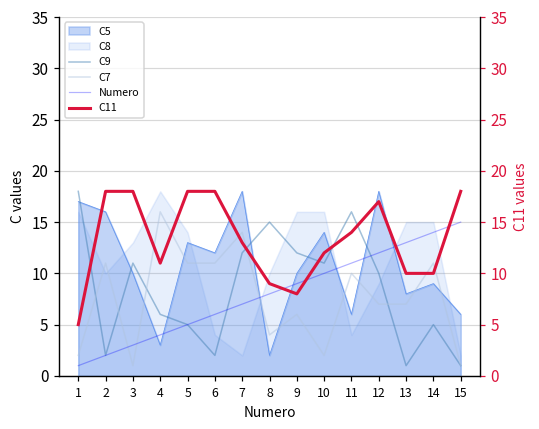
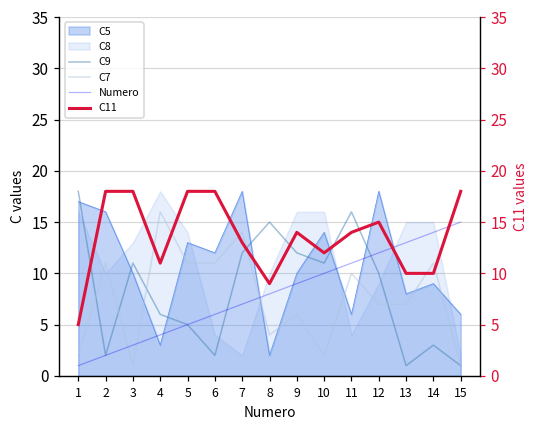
C9, 14: 5 -> 3
C11, 9: 8 -> 14
C11, 12: 17 -> 15
